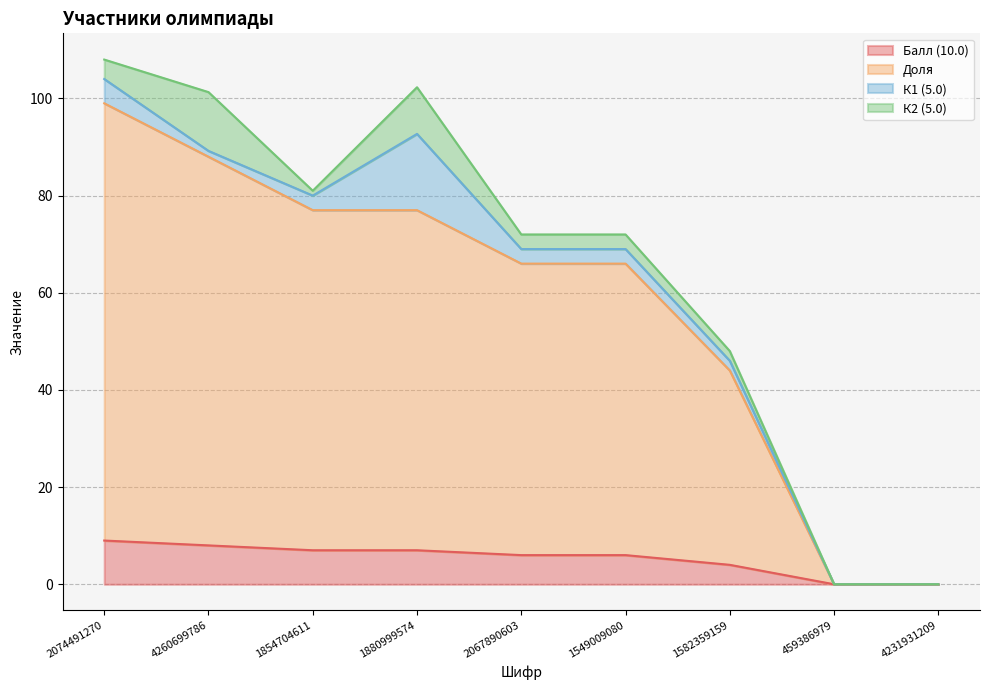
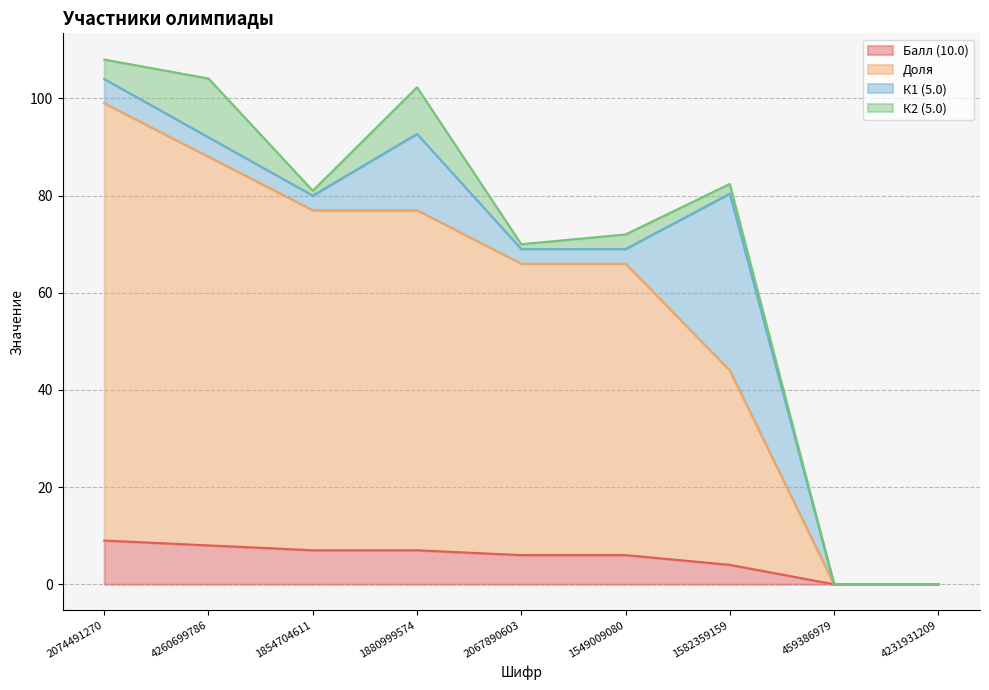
К1 (5.0), 4260699786: 1 -> 4
К2 (5.0), 2067890603: 3 -> 1
К1 (5.0), 1582359159: 2 -> 36
